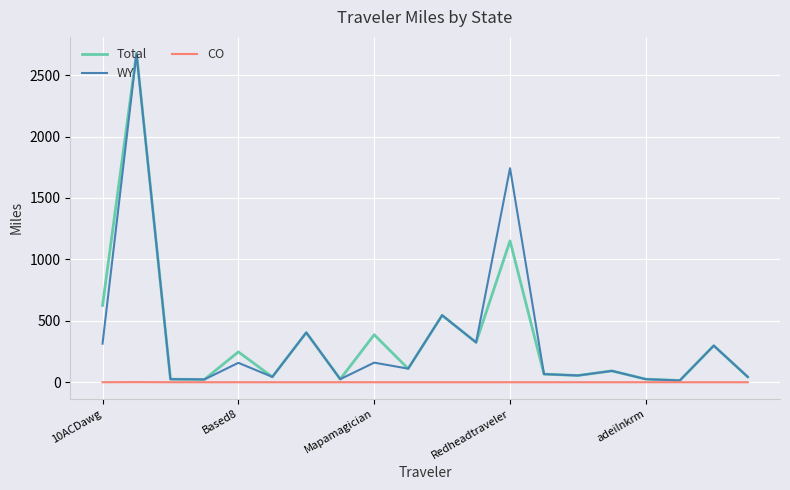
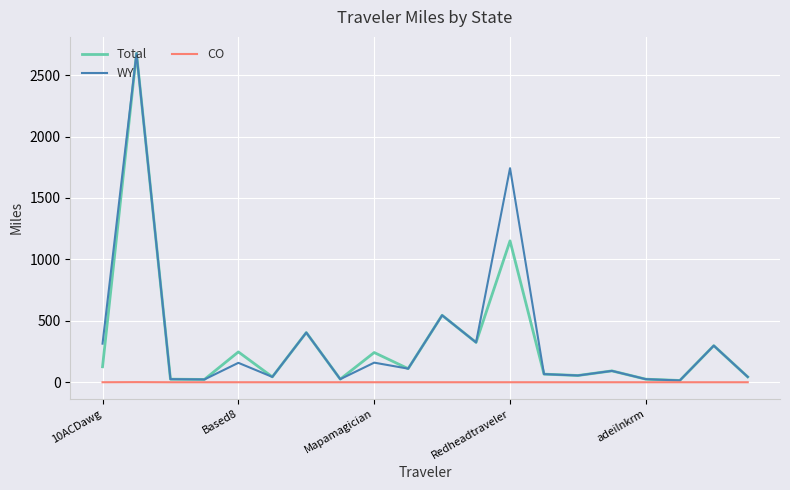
Total, 10ACDawg: 630 -> 130
Total, Mapamagician: 390 -> 240
